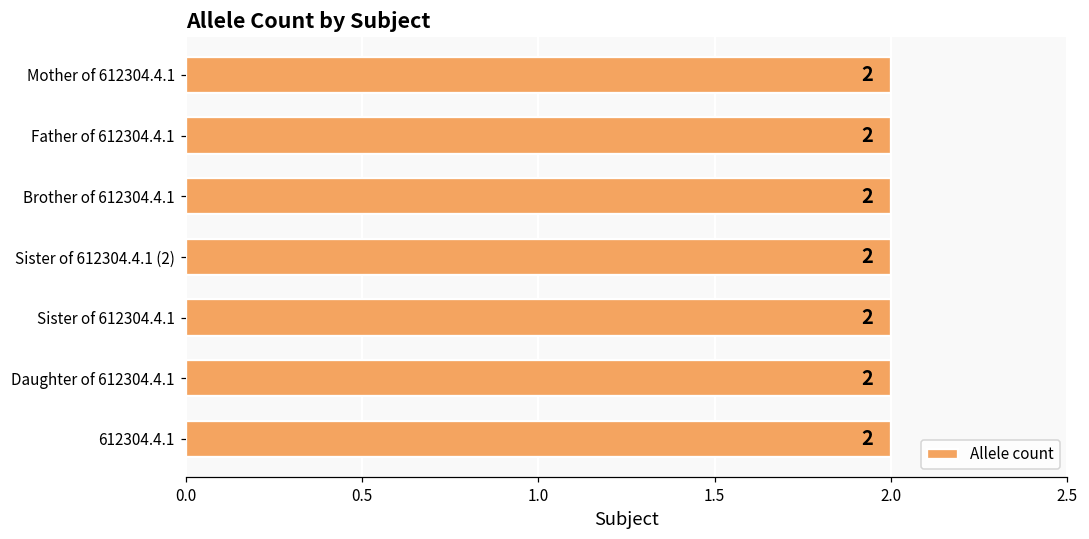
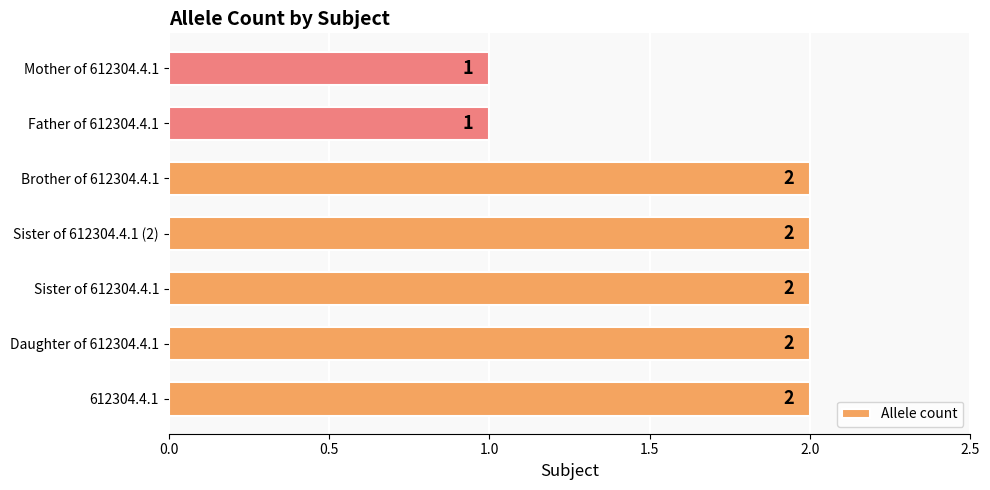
Mother of 612304.4.1: 2 -> 1
Father of 612304.4.1: 2 -> 1
